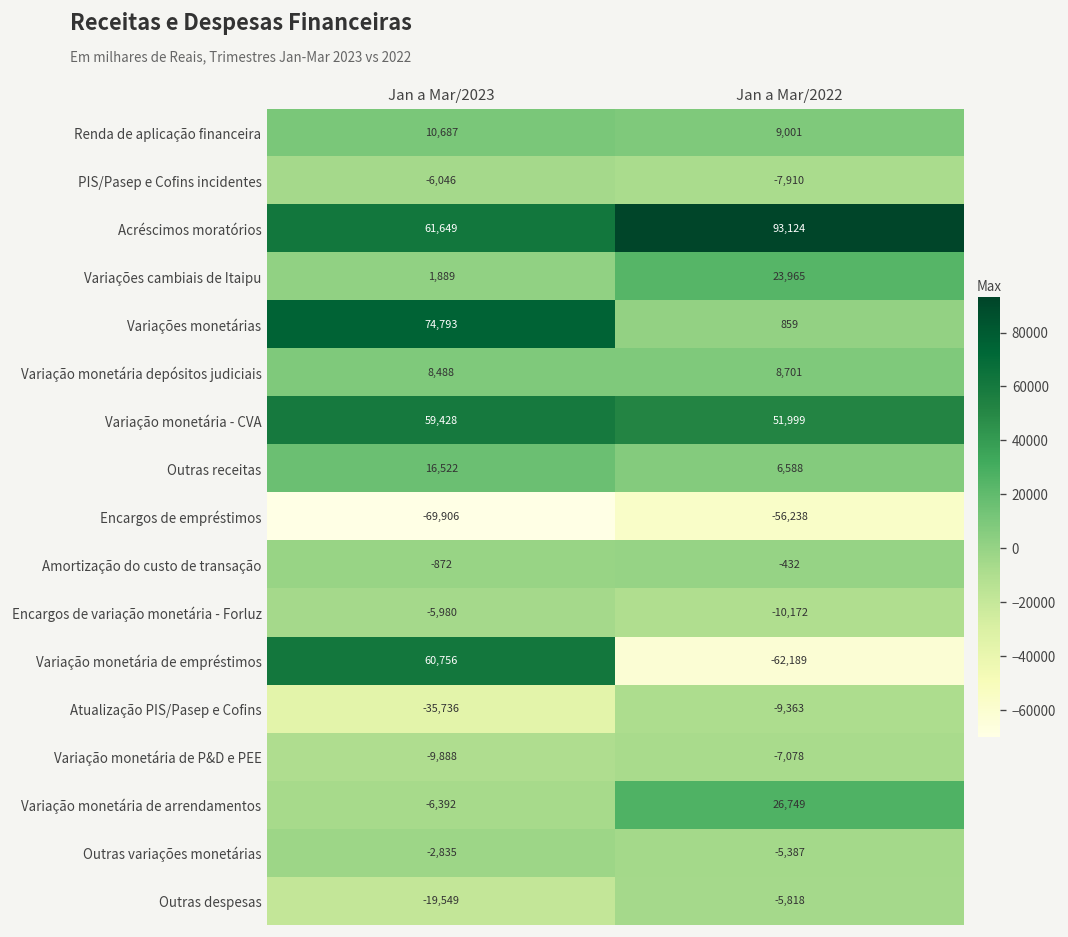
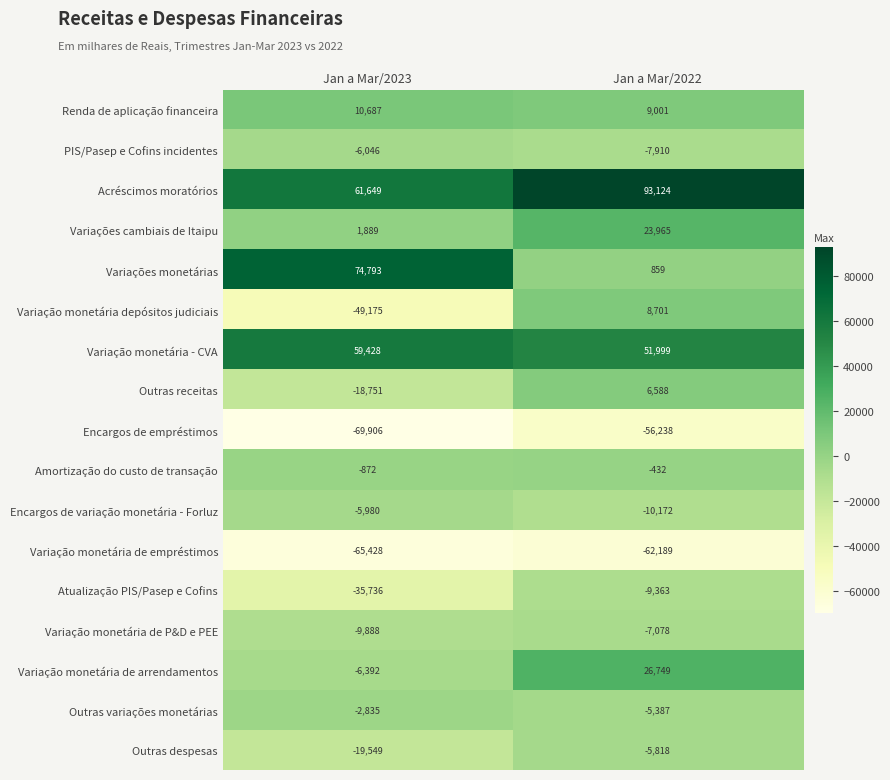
Variação monetária depósitos judiciais, Jan a Mar/2023: 8,488 -> -49,175
Outras receitas, Jan a Mar/2023: 16,522 -> -18,751
Variação monetária de empréstimos, Jan a Mar/2023: 60,756 -> -65,428
